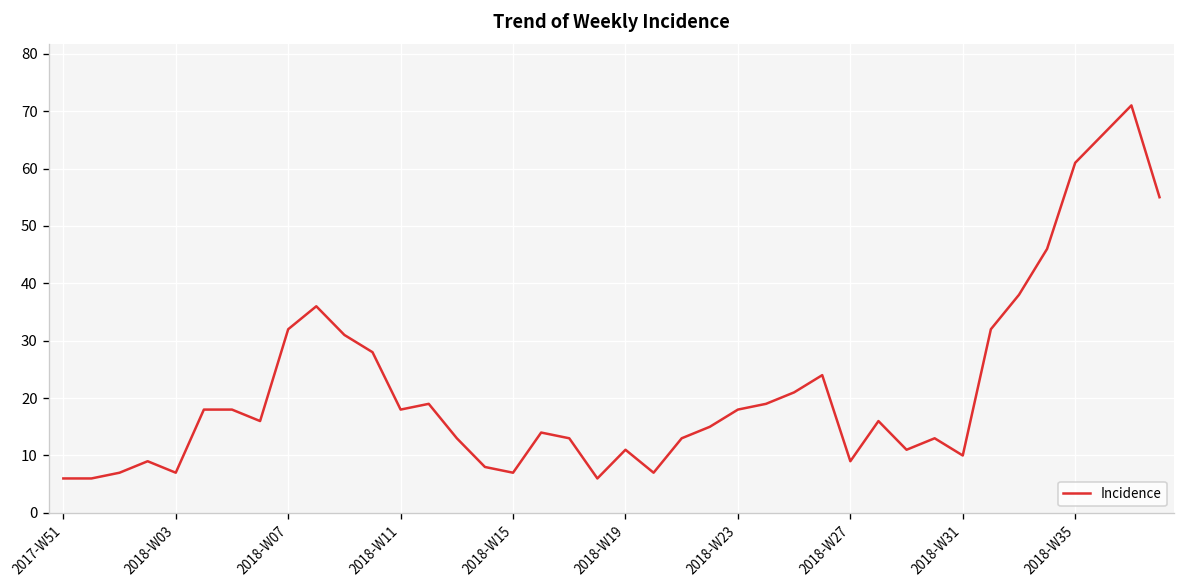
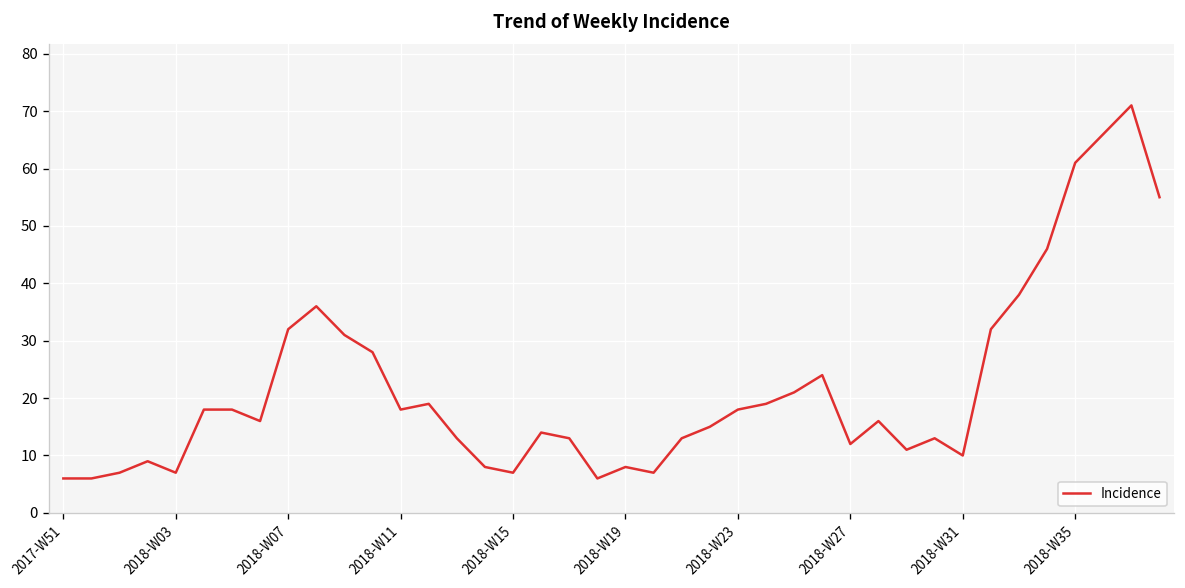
2018-W19: 11 -> 8
2018-W27: 9 -> 12
